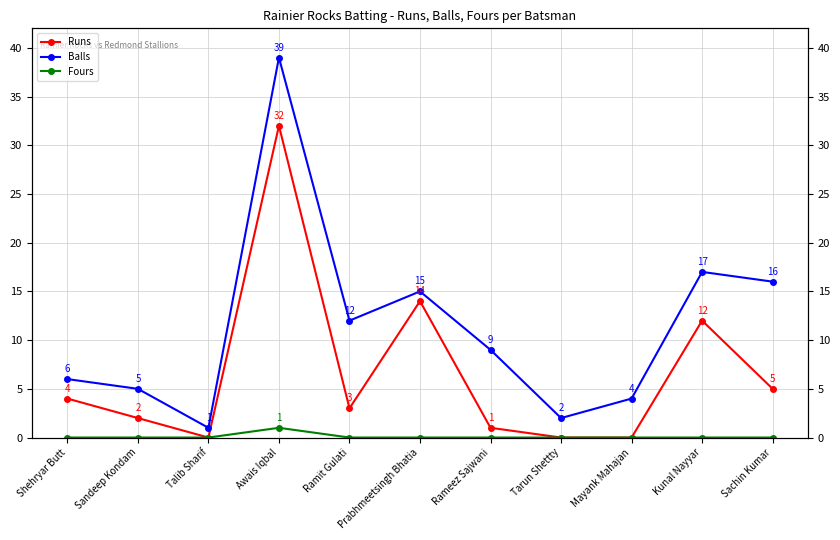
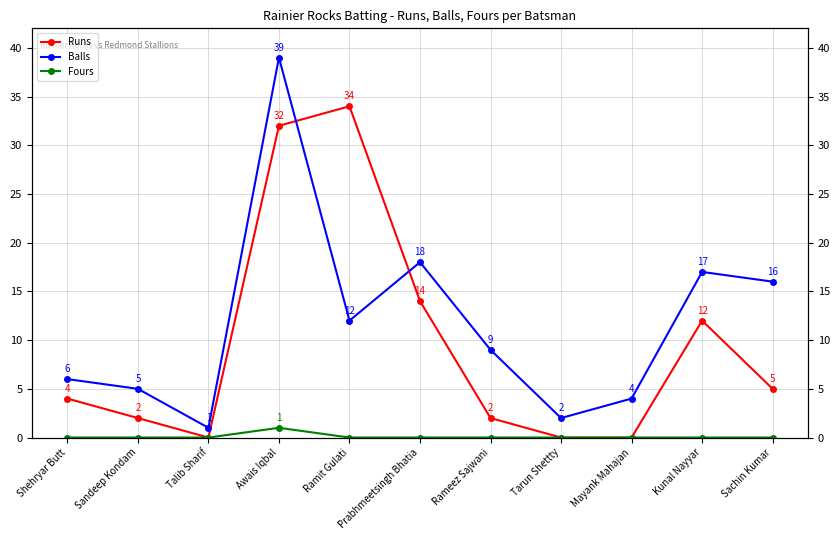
Runs, Ramit Gulati: 3 -> 34
Balls, Prabhmeetsingh Bhatia: 15 -> 18
Runs, Rameez Sajwani: 1 -> 2
